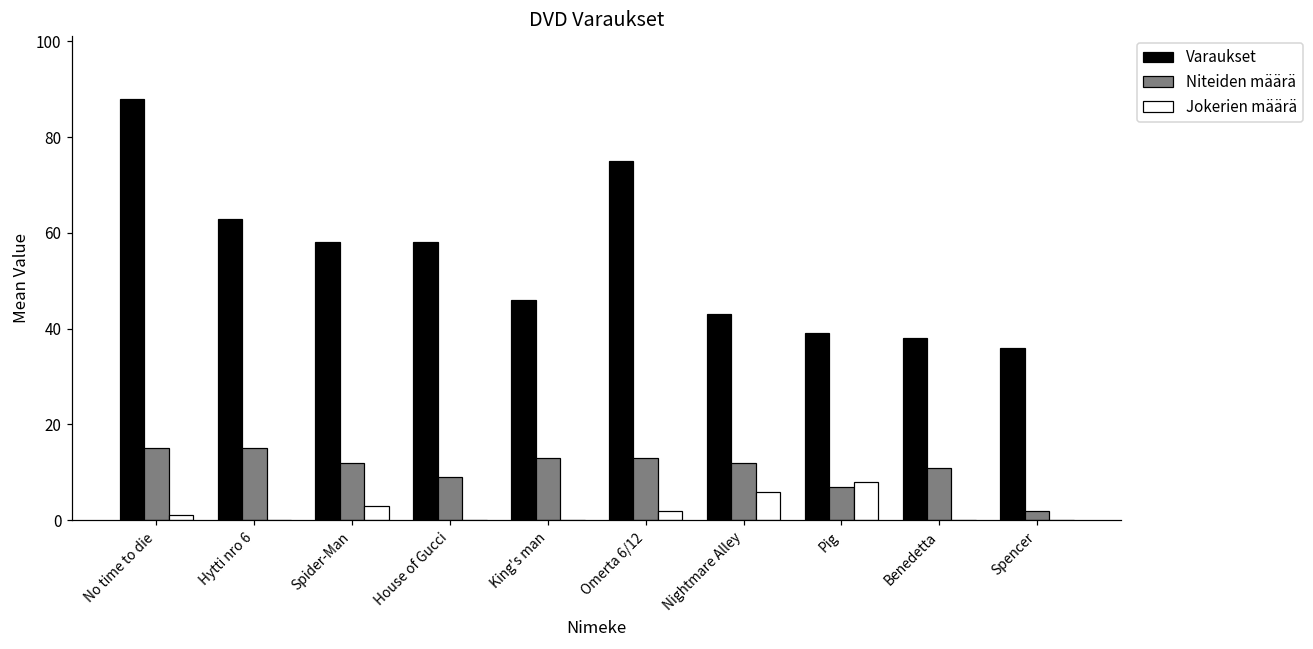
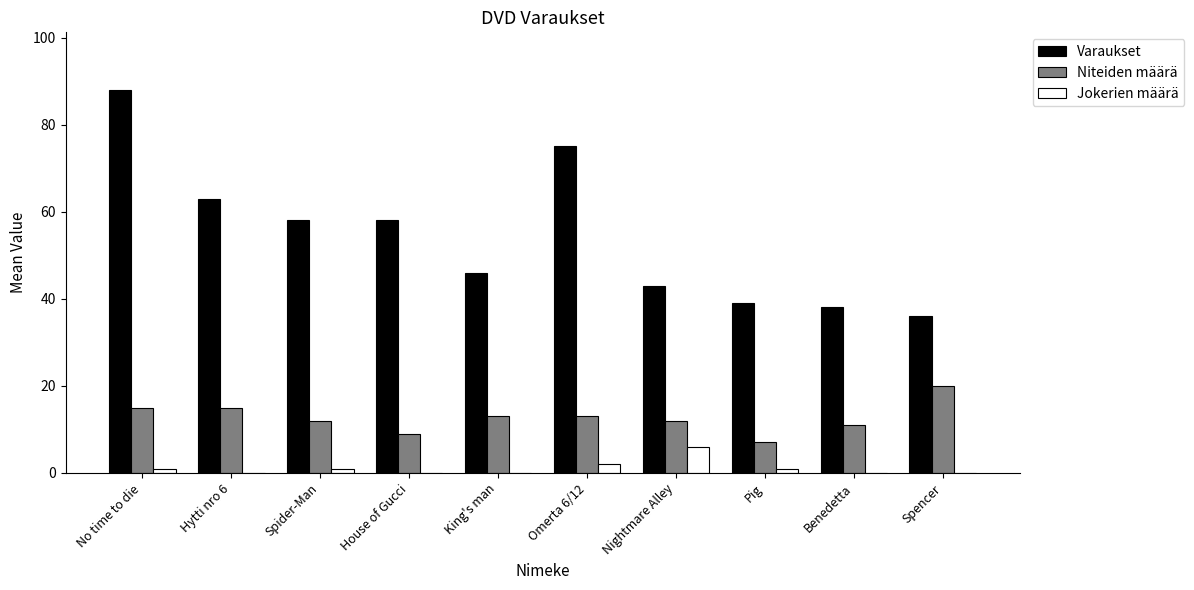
Jokerien määrä, Spider-Man: 3 -> 1
Jokerien määrä, Pig: 8 -> 1
Niteiden määrä, Spencer: 2 -> 20
